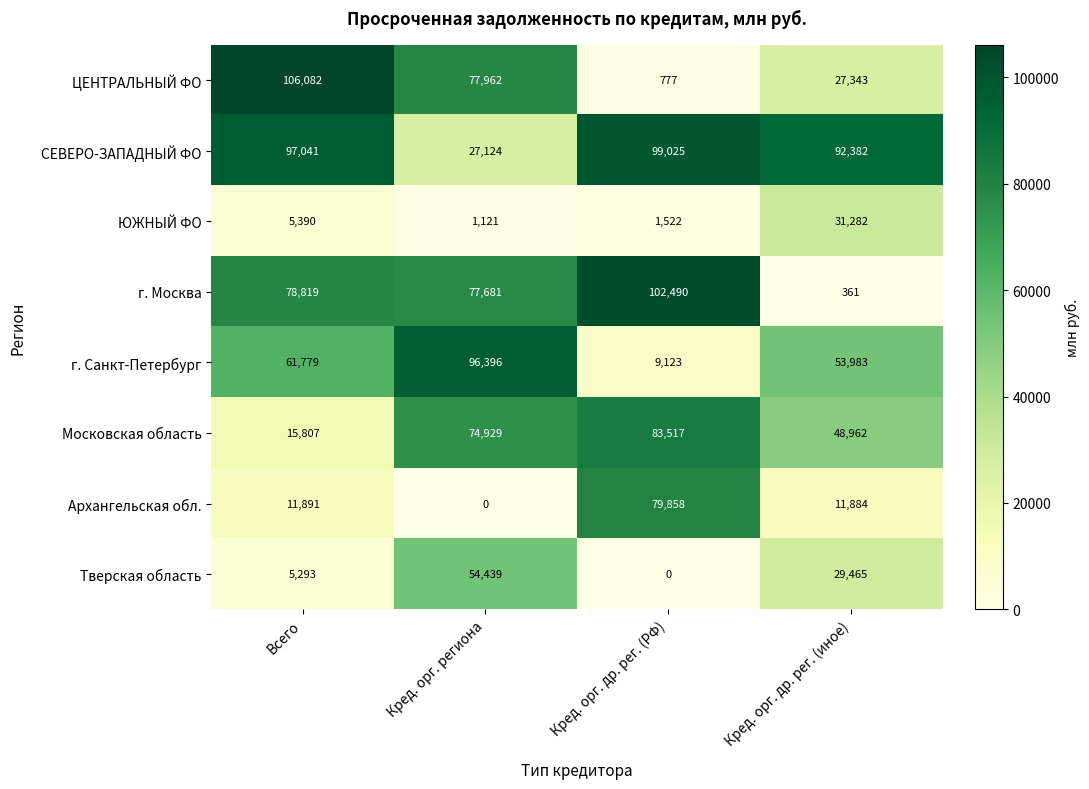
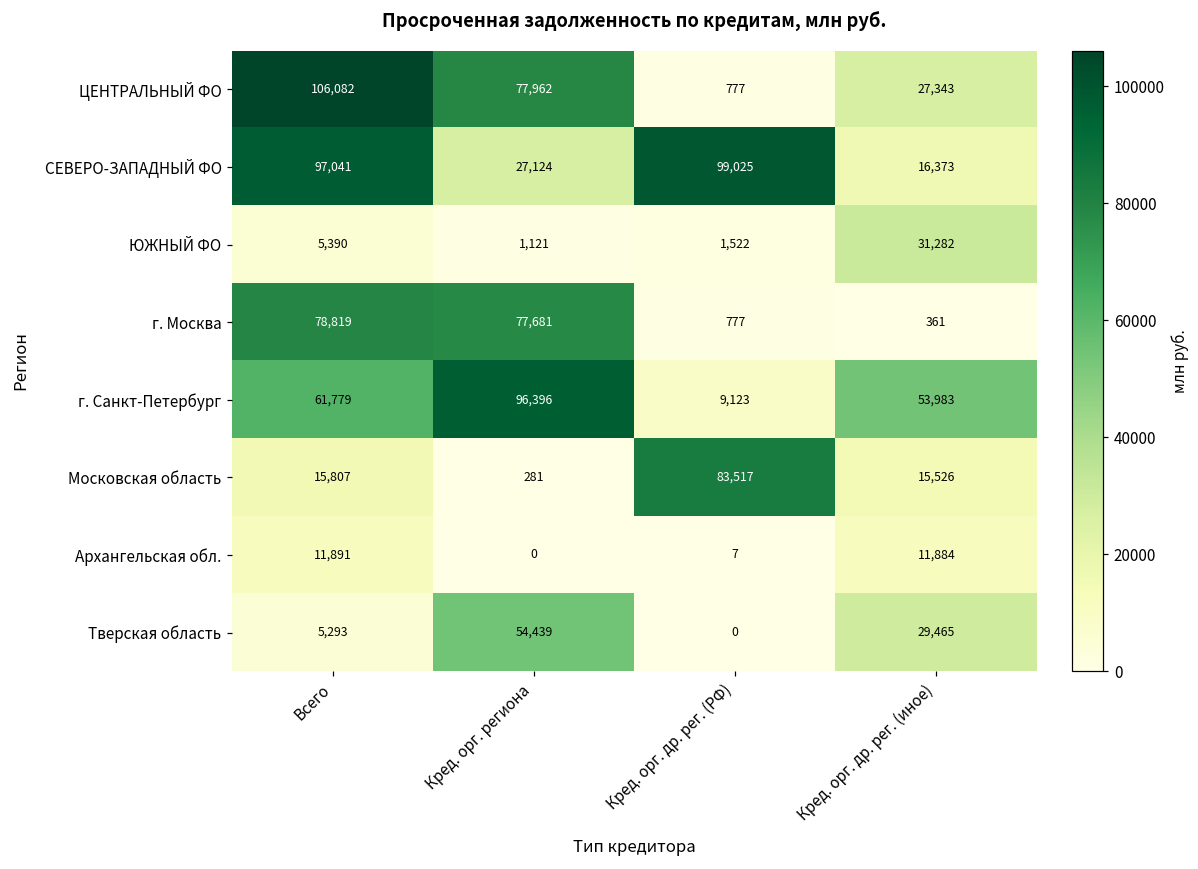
СЕВЕРО-ЗАПАДНЫЙ ФО, Кред. орг. др. рег. (иное): 92,382 -> 16,373
г. Москва, Кред. орг. др. рег. (РФ): 102,490 -> 777
Московская область, Кред. орг. региона: 74,929 -> 281
Московская область, Кред. орг. др. рег. (иное): 48,962 -> 15,526
Архангельская обл., Кред. орг. др. рег. (РФ): 79,858 -> 7
